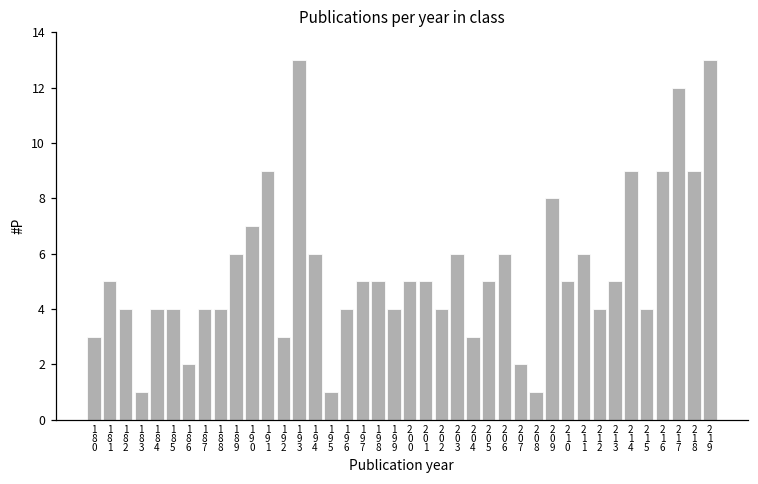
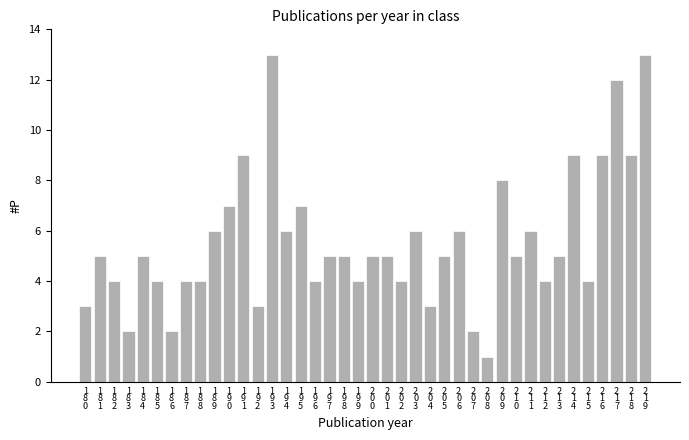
1 8 3: 1 -> 2
1 8 4: 4 -> 5
1 9 5: 1 -> 7
